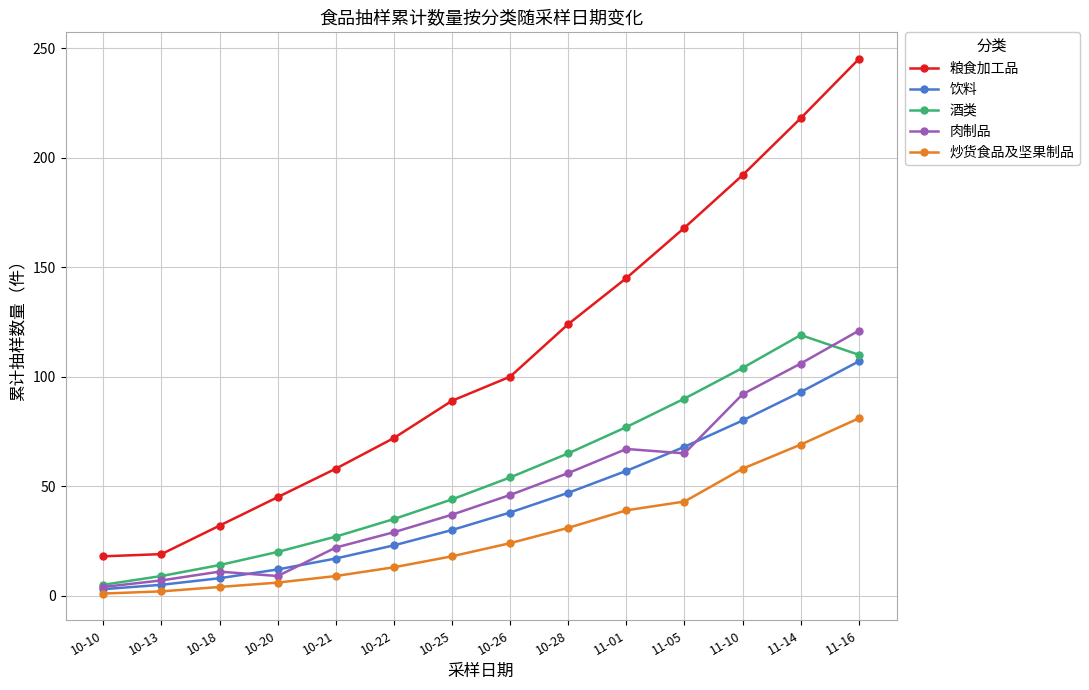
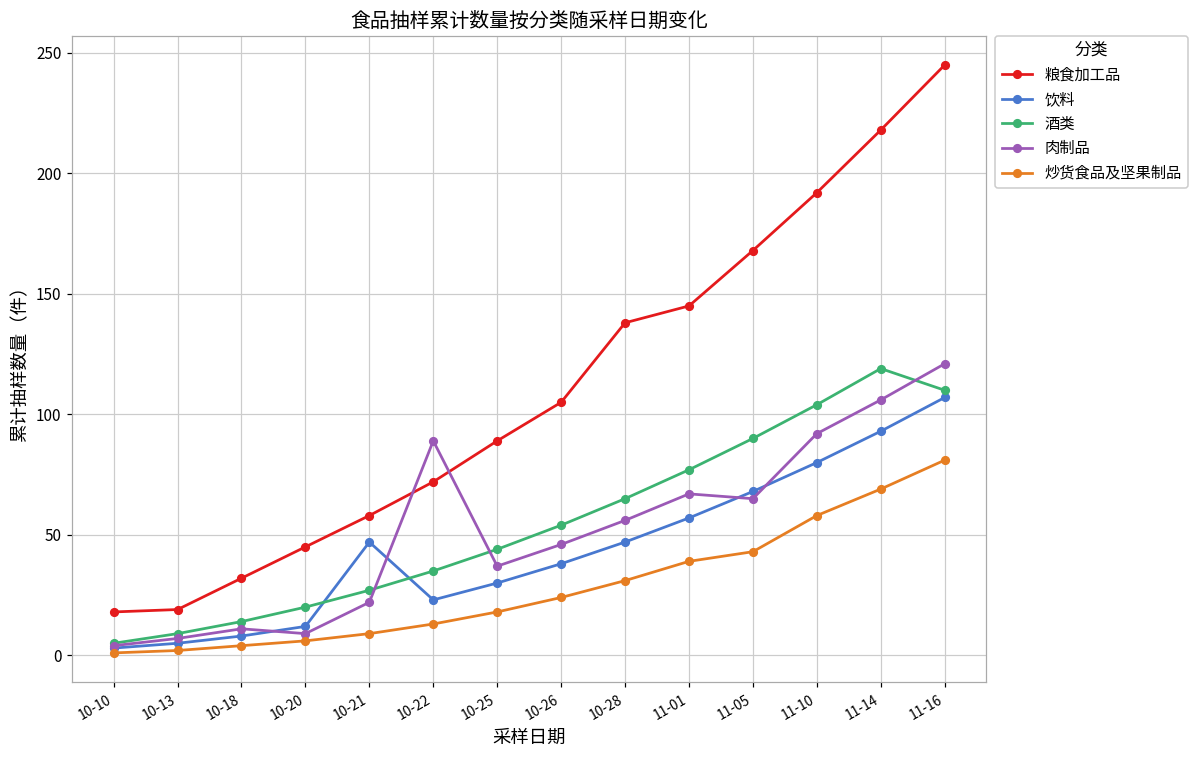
饮料, 10-21: 17 -> 47
肉制品, 10-22: 29 -> 89
粮食加工品, 10-26: 100 -> 105
粮食加工品, 10-28: 124 -> 138
